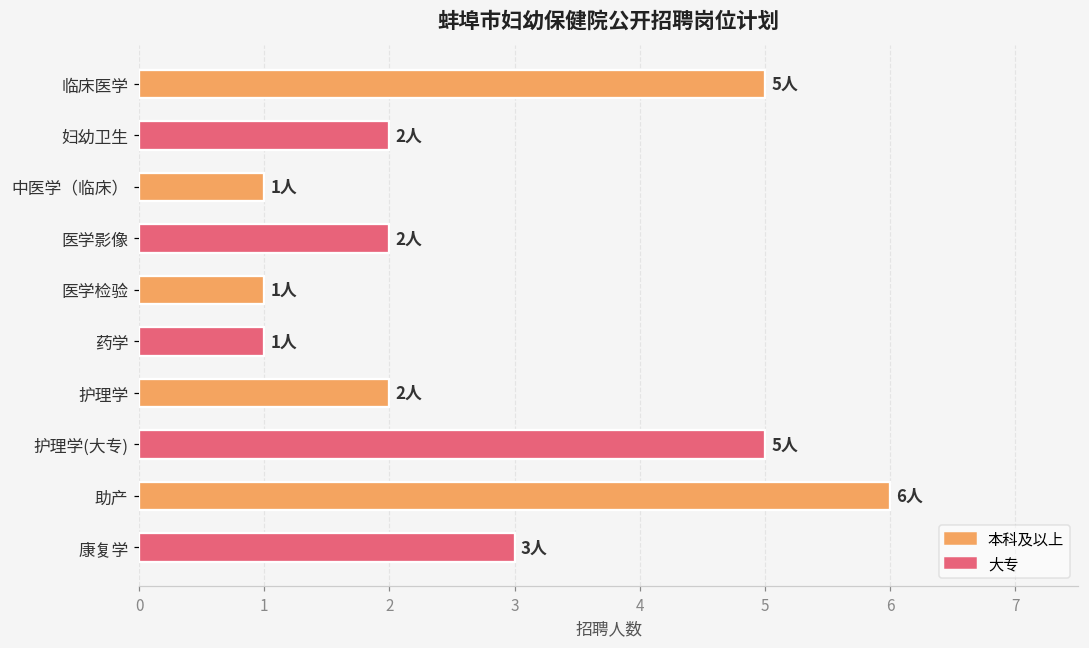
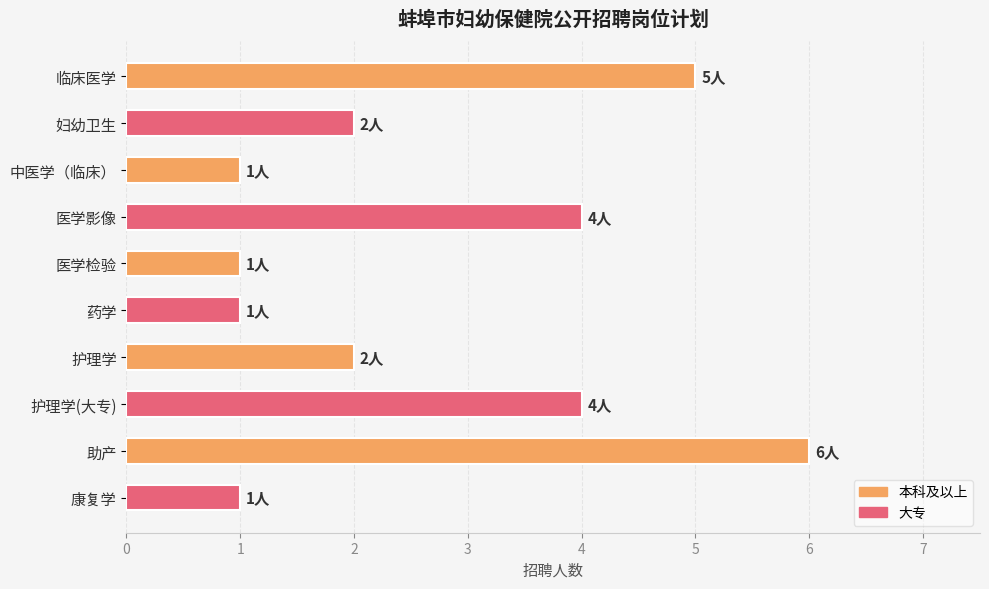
医学影像: 2人 -> 4人
护理学(大专): 5人 -> 4人
康复学: 3人 -> 1人
